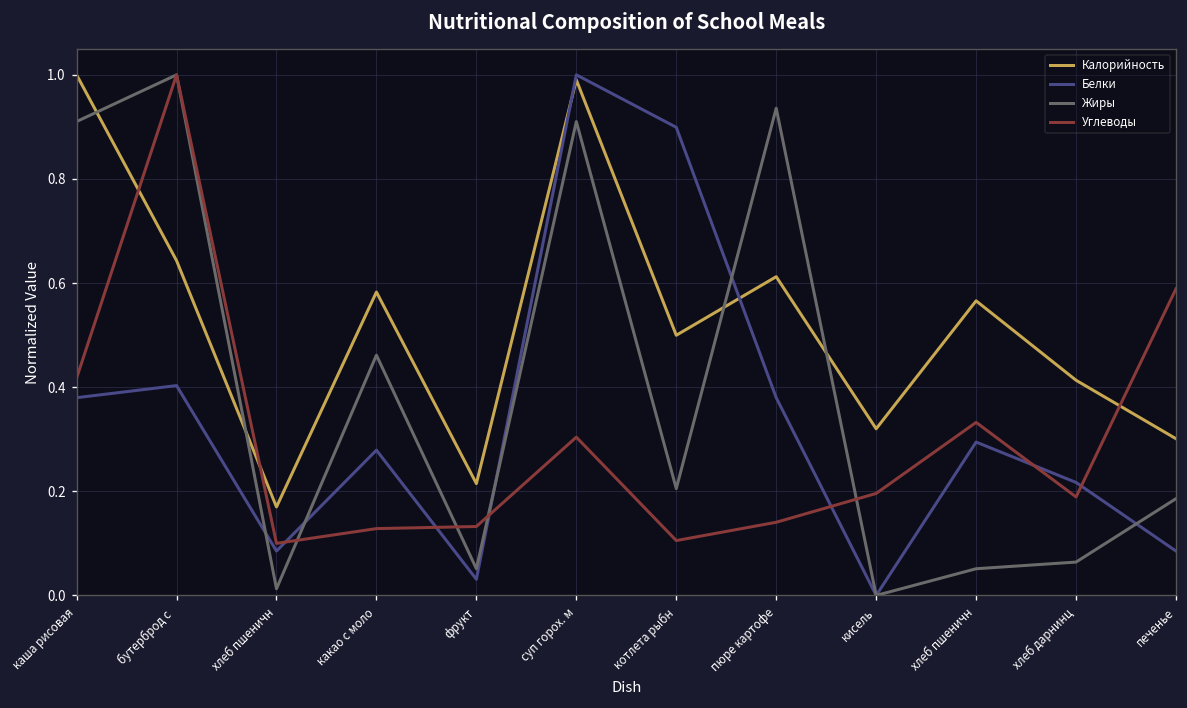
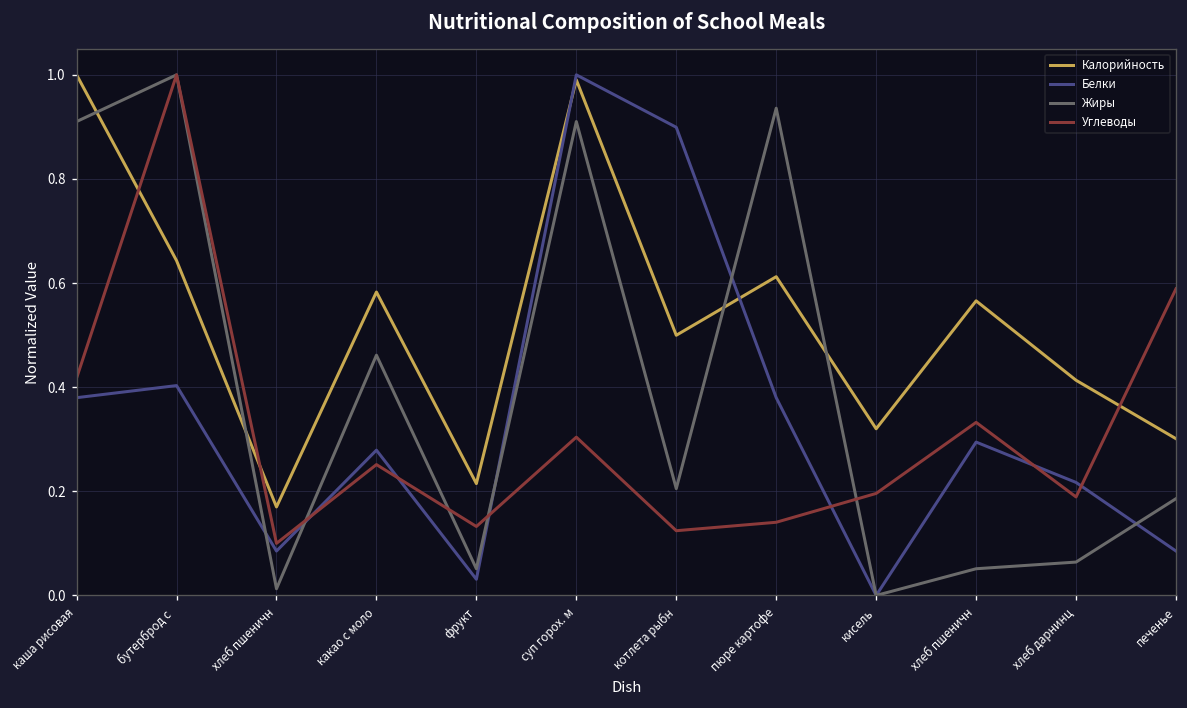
Углеводы, какао с моло: 0.13 -> 0.25
Углеводы, котлета рыбн: 0.11 -> 0.12
